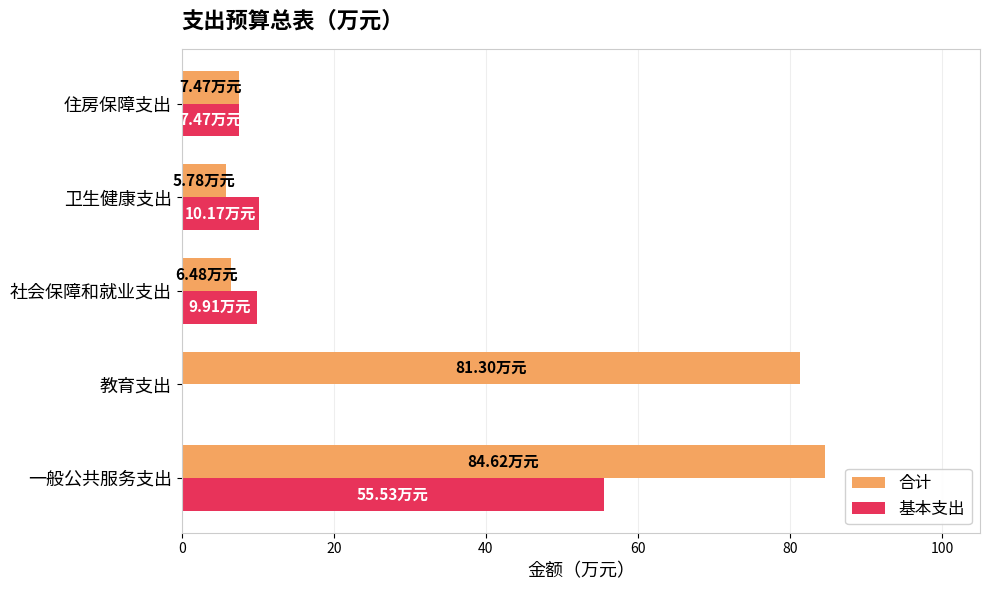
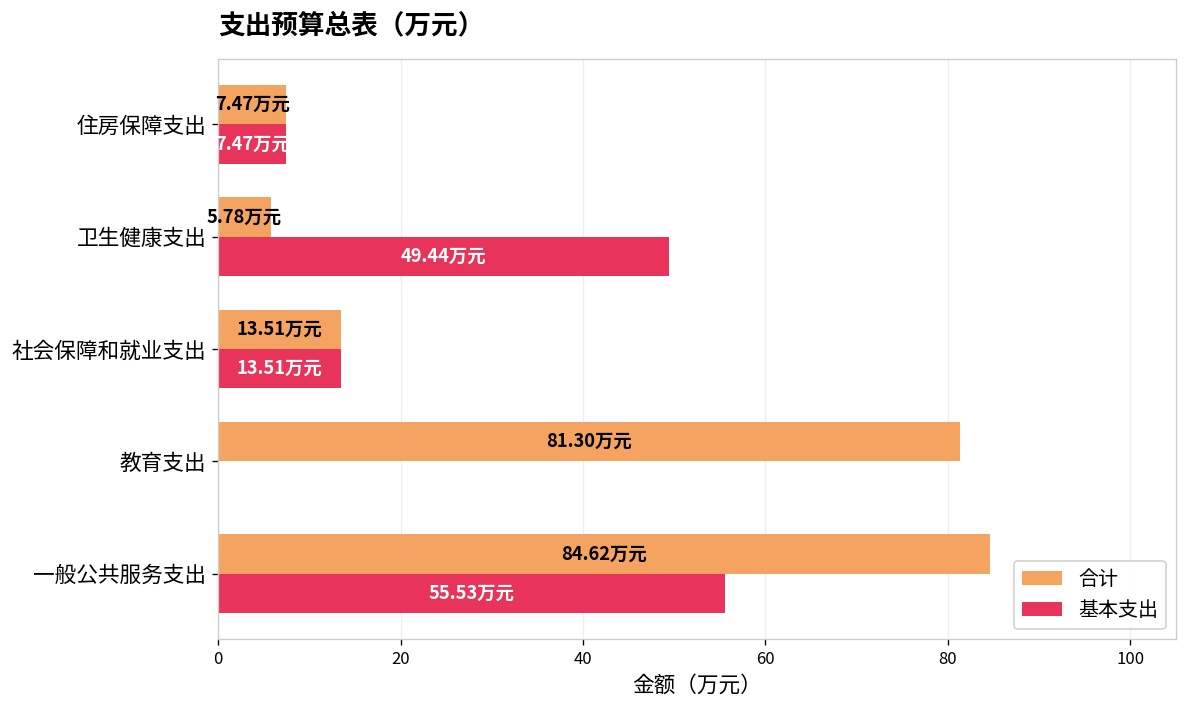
基本支出, 卫生健康支出: 10.17 -> 49.44
合计, 社会保障和就业支出: 6.48 -> 13.51
基本支出, 社会保障和就业支出: 9.91 -> 13.51
